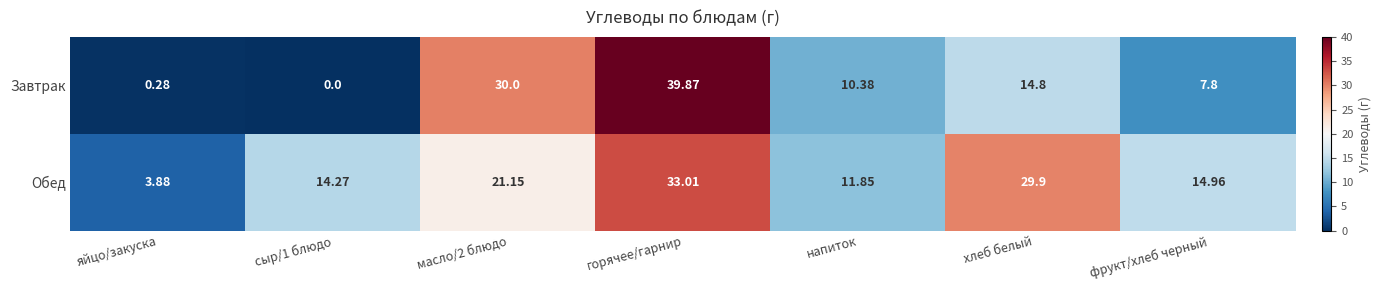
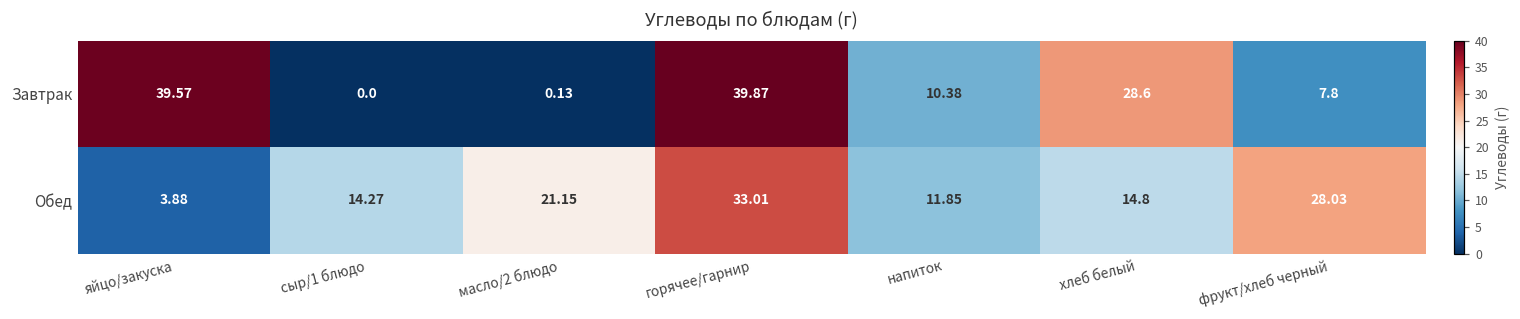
Завтрак, яйцо/закуска: 0.28 -> 39.57
Завтрак, масло/2 блюдо: 30.0 -> 0.13
Завтрак, хлеб белый: 14.8 -> 28.6
Обед, хлеб белый: 29.9 -> 14.8
Обед, фрукт/хлеб черный: 14.96 -> 28.03
